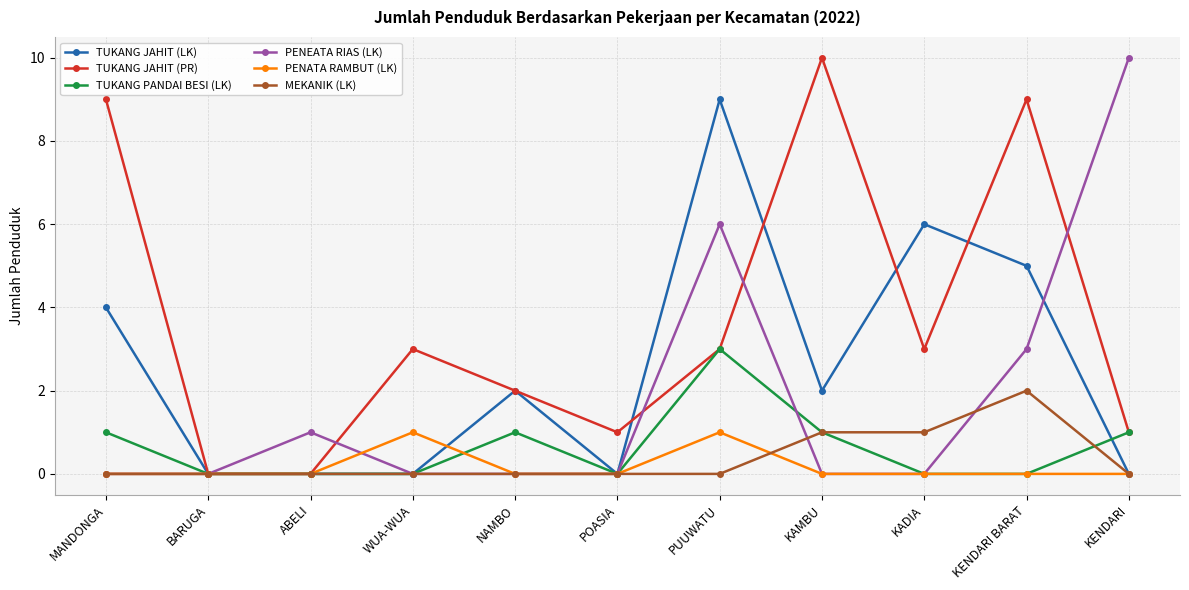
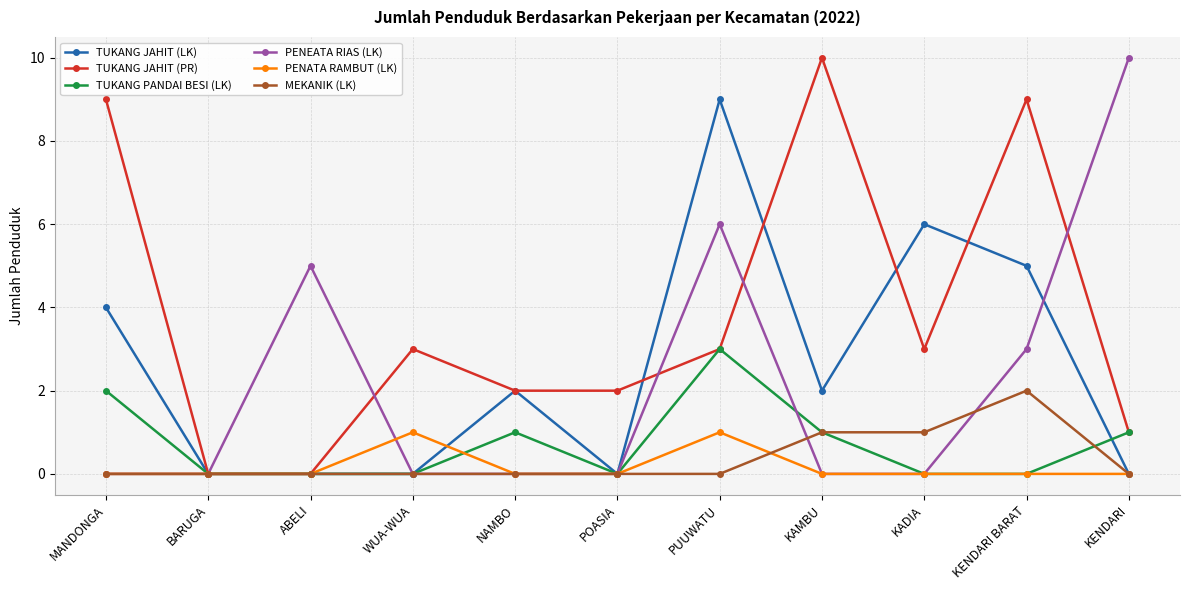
TUKANG PANDAI BESI (LK), MANDONGA: 1 -> 2
PENEATA RIAS (LK), ABELI: 1 -> 5
TUKANG JAHIT (PR), POASIA: 1 -> 2
